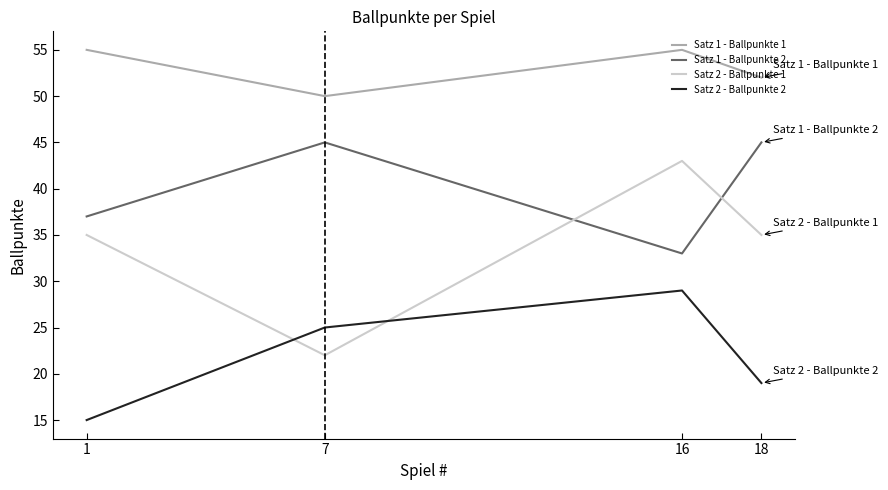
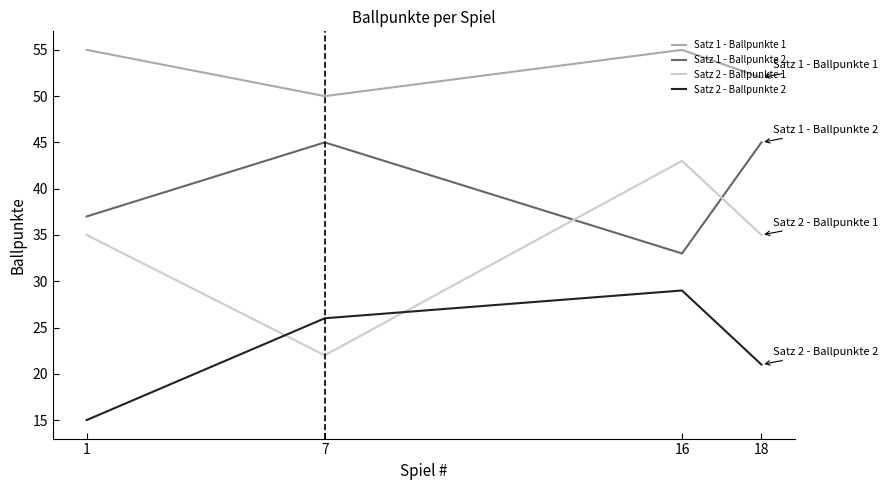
Satz 2 - Ballpunkte 2, 7: 25 -> 26
Satz 2 - Ballpunkte 2, 18: 19 -> 21
